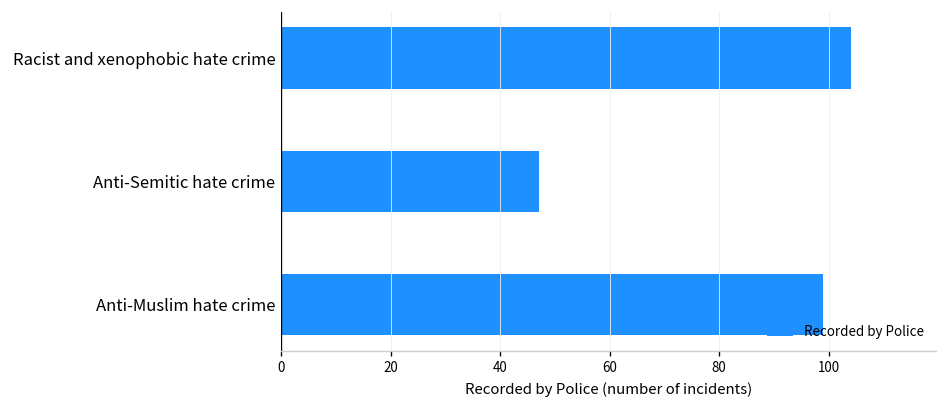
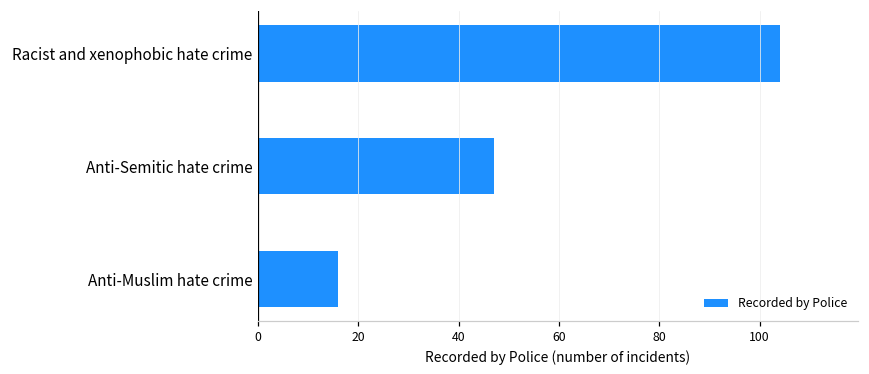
Anti-Muslim hate crime: 99 -> 16
